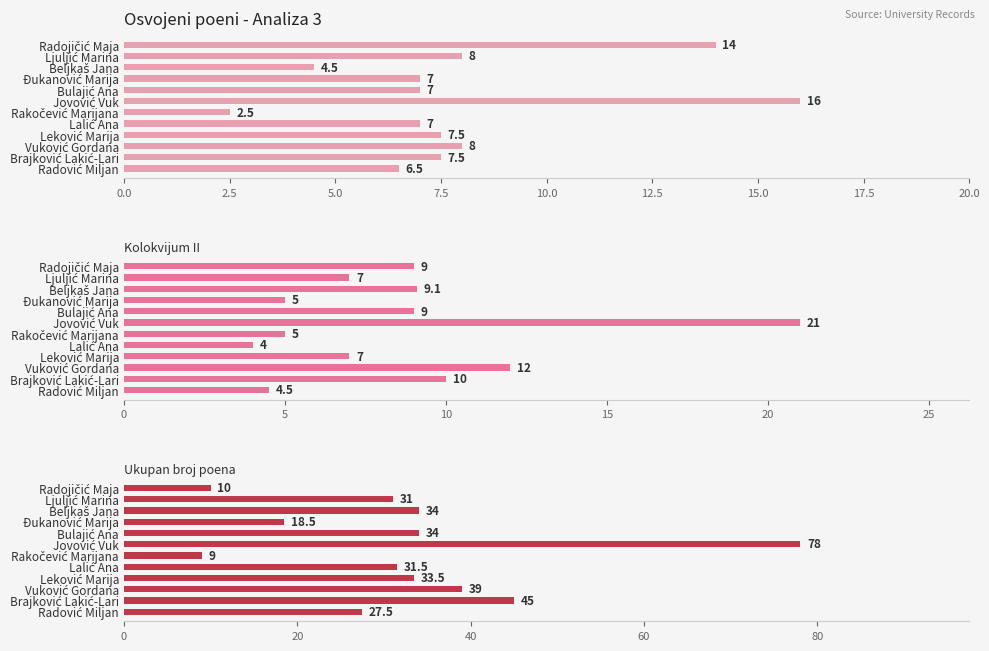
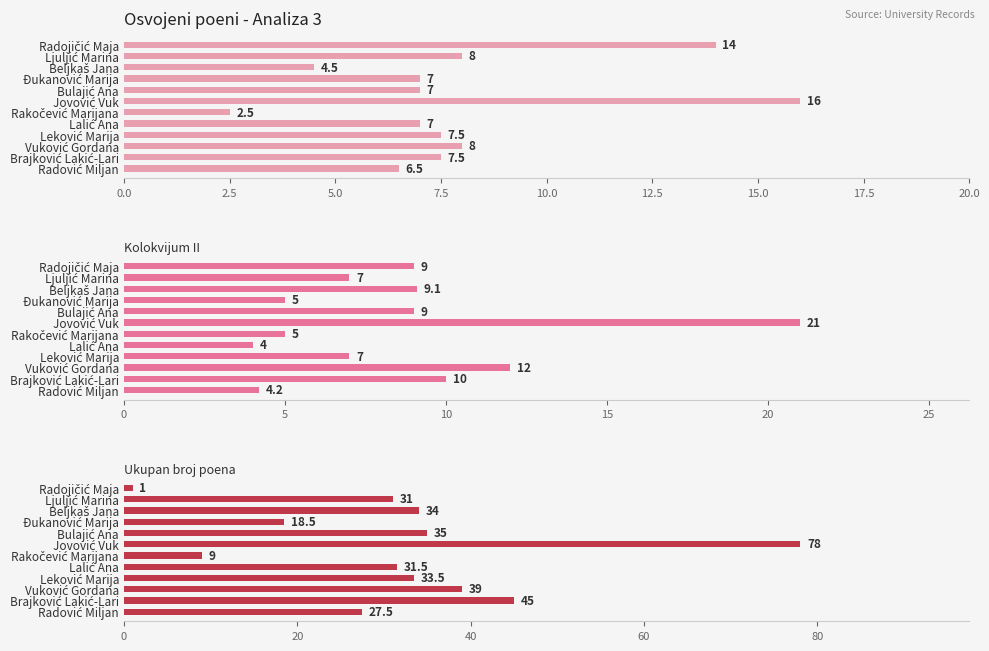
Kolokvijum II, Radović Miljan: 4.5 -> 4.2
Ukupan broj poena, Radojičić Maja: 10 -> 1
Ukupan broj poena, Bulajić Ana: 34 -> 35
